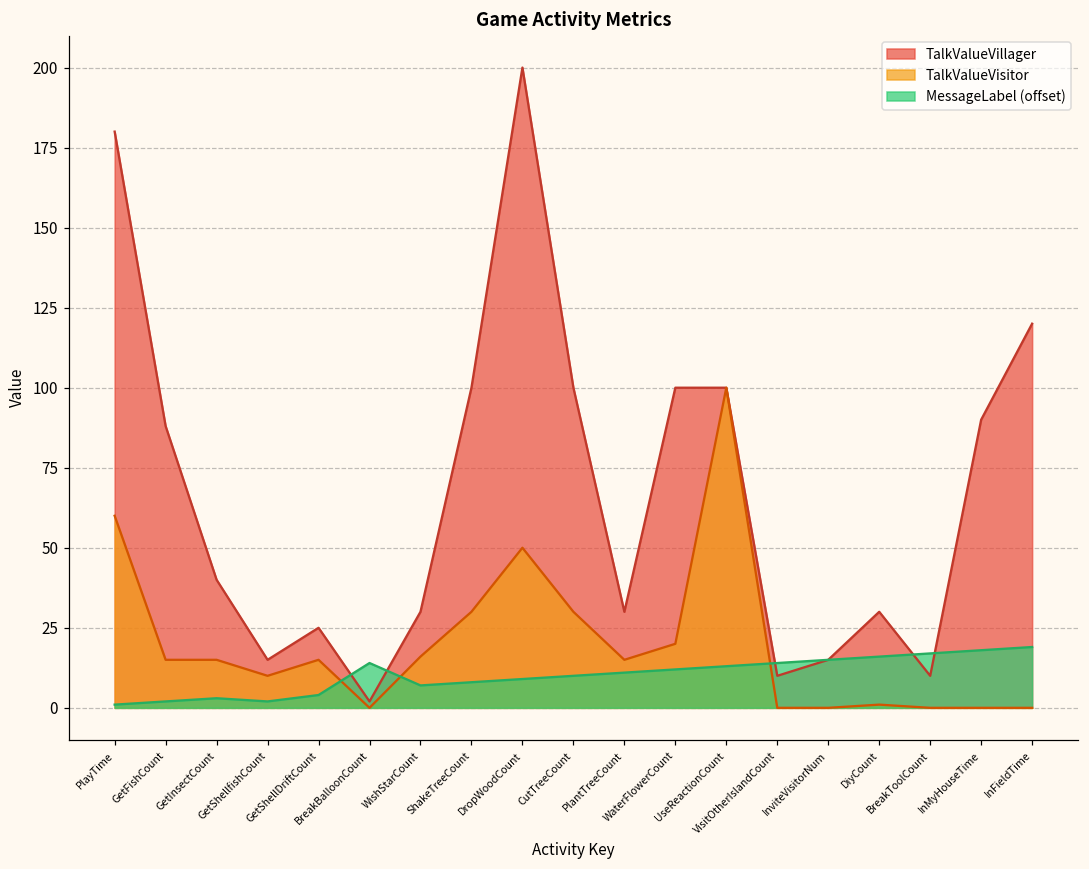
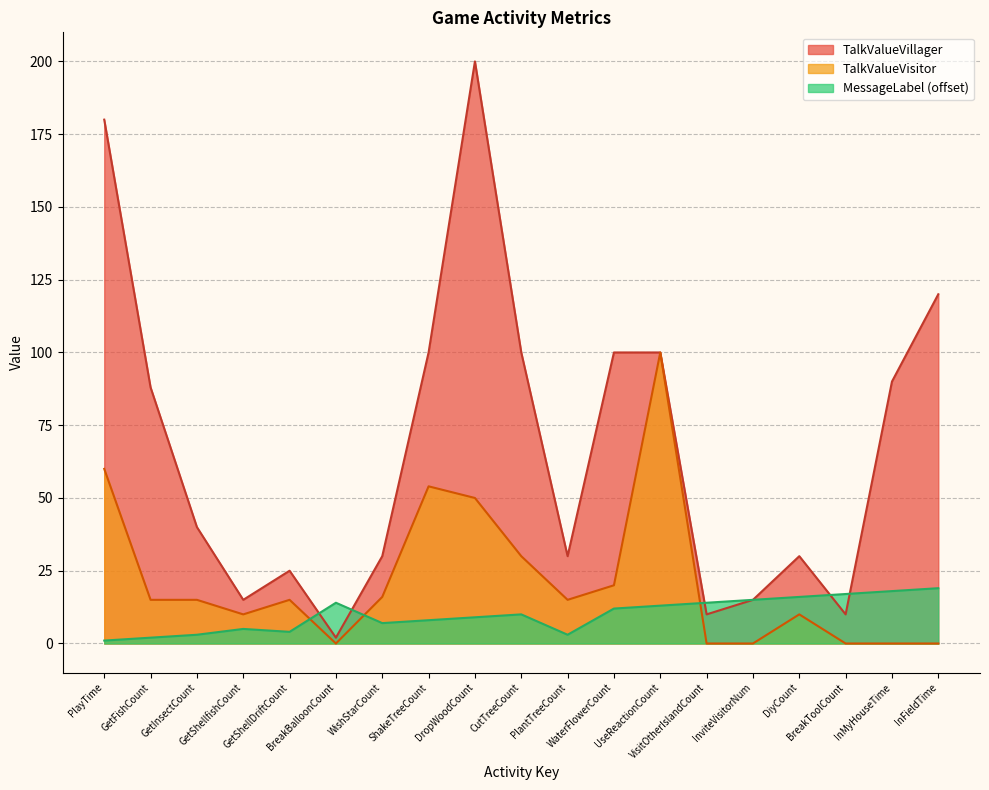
MessageLabel (offset), GetShellfishCount: 2 -> 5
TalkValueVisitor, ShakeTreeCount: 30 -> 54
MessageLabel (offset), PlantTreeCount: 11 -> 3
TalkValueVisitor, DiyCount: 1 -> 10
